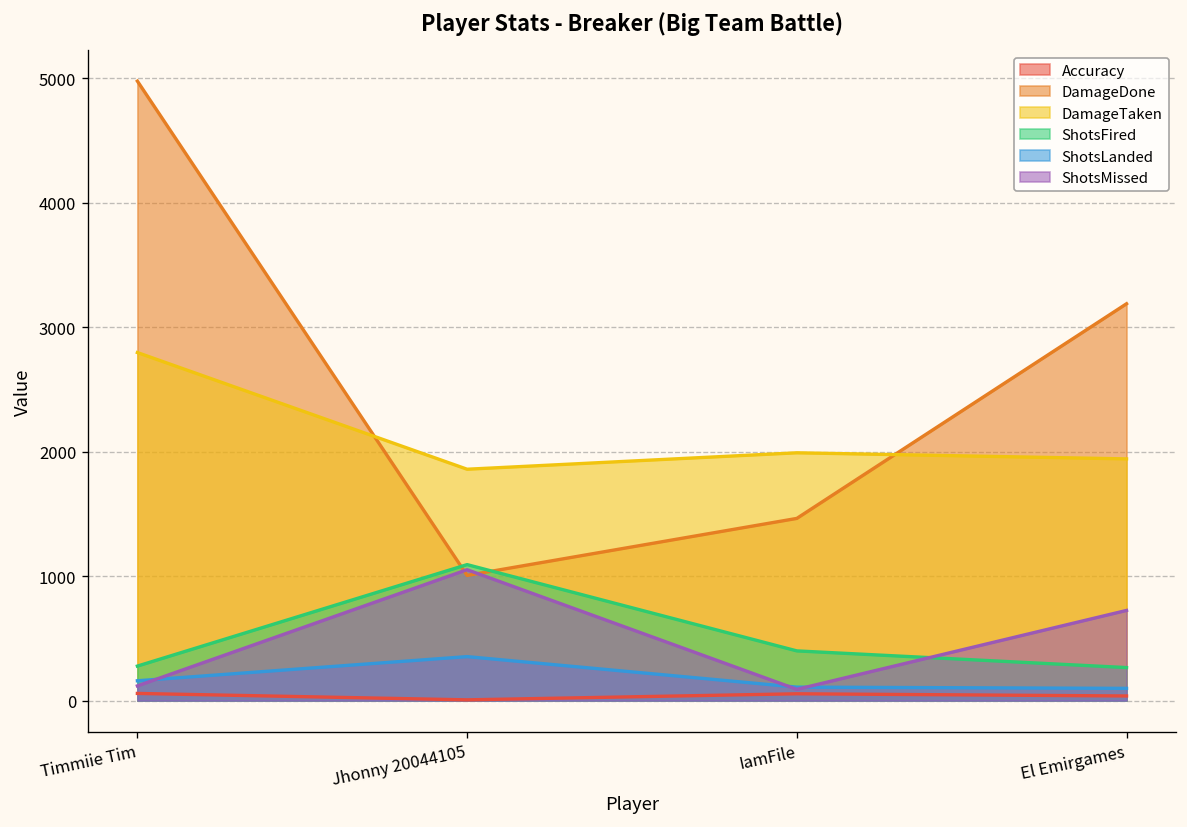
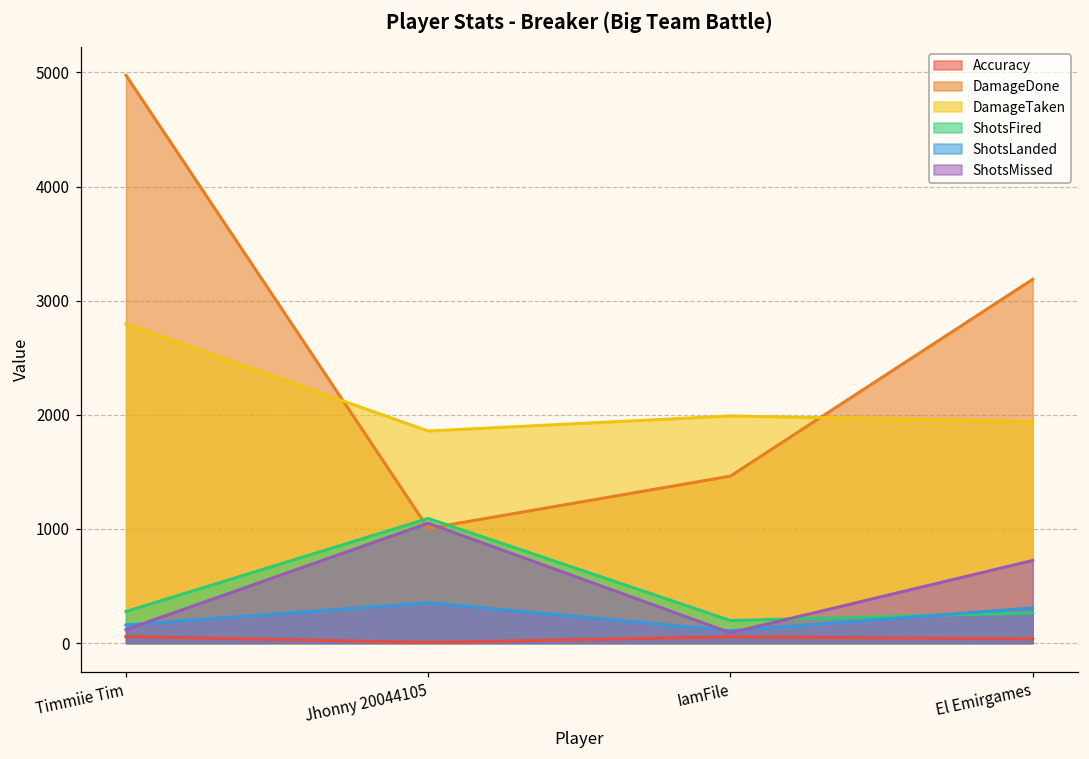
ShotsFired, IamFile: 400 -> 200
ShotsLanded, El Emirgames: 100 -> 310
